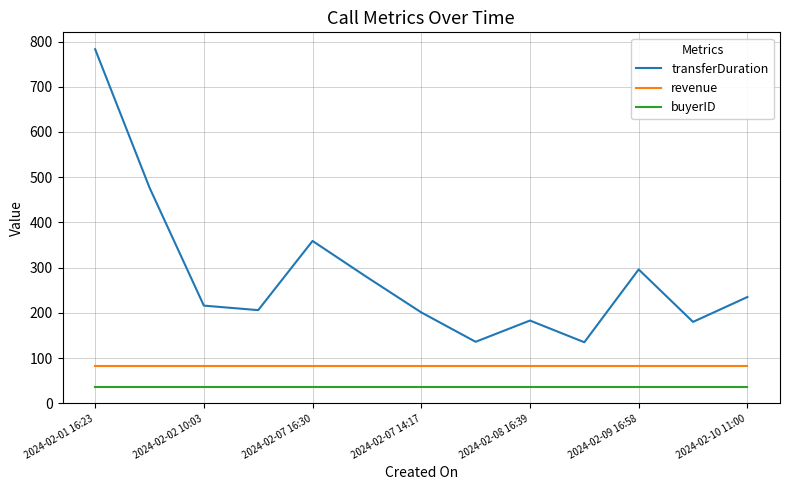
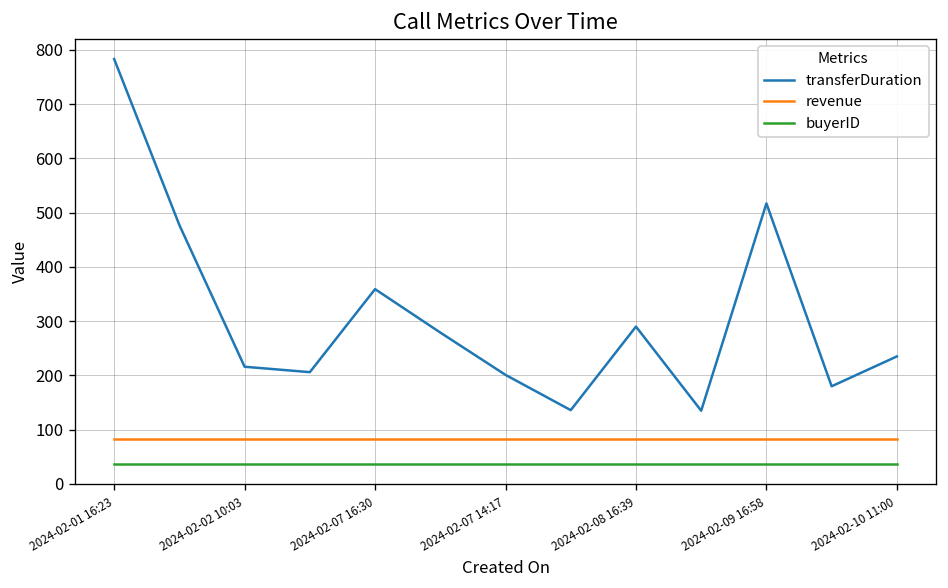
transferDuration, 2024-02-08 16:39: 180 -> 290
transferDuration, 2024-02-09 16:58: 300 -> 520
